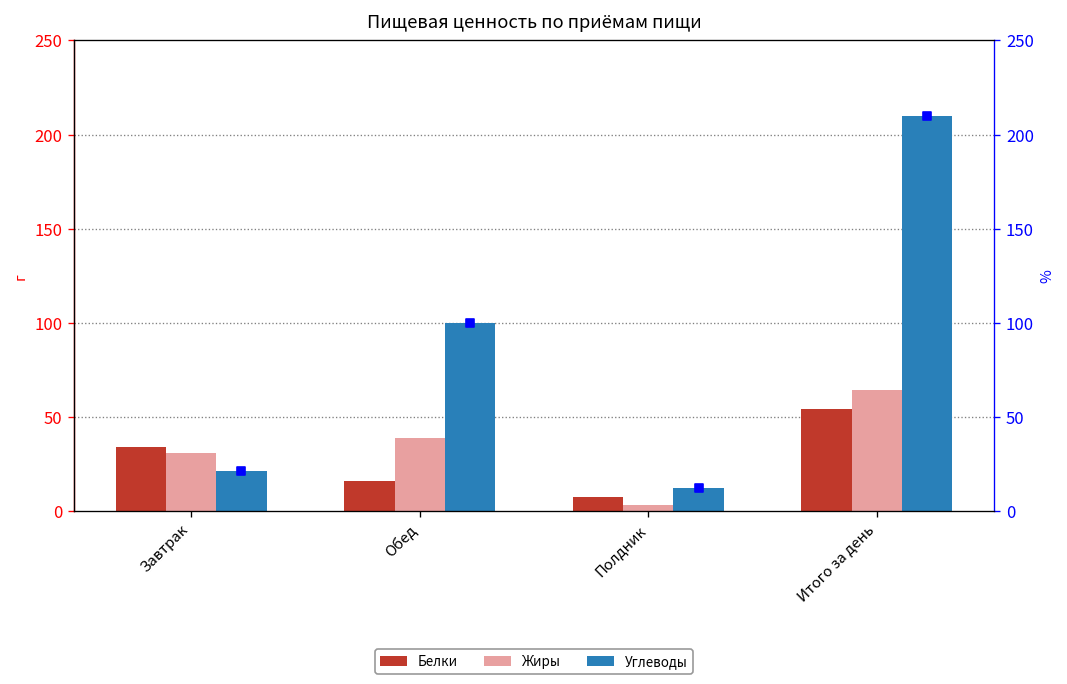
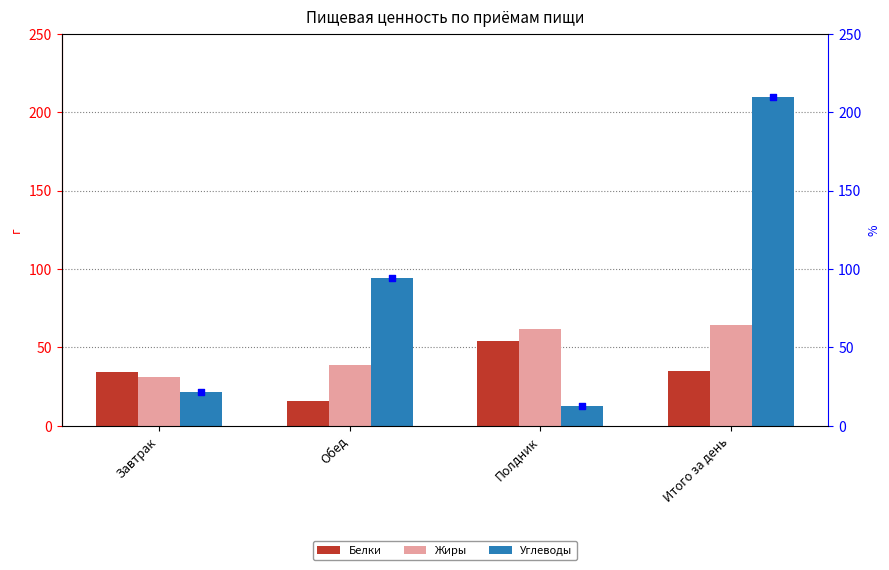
Углеводы, Обед: 100 -> 94
Белки, Полдник: 7 -> 54
Жиры, Полдник: 3 -> 61
Белки, Итого за день: 54 -> 35
